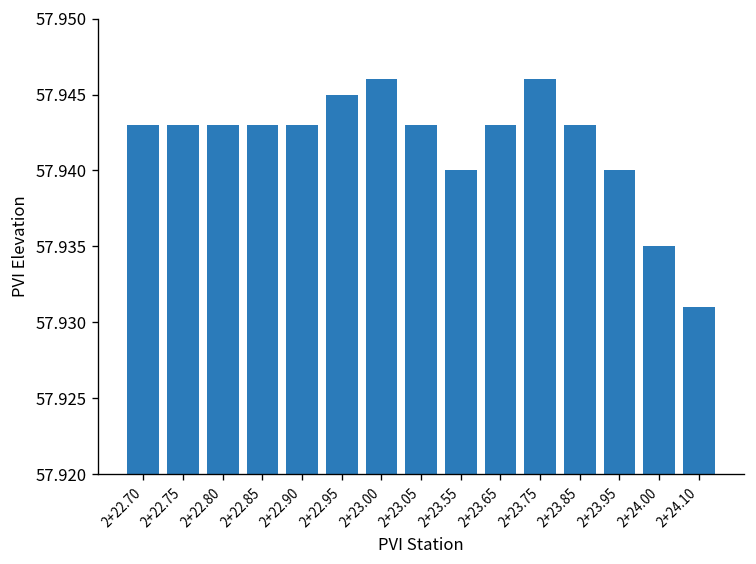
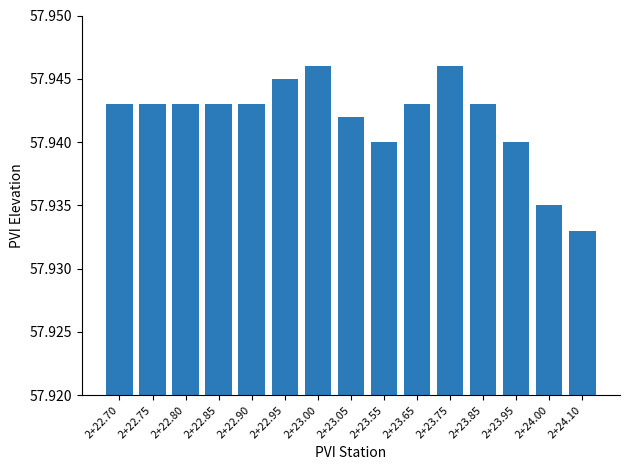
2+23.05: 57.943 -> 57.942
2+24.10: 57.931 -> 57.933
